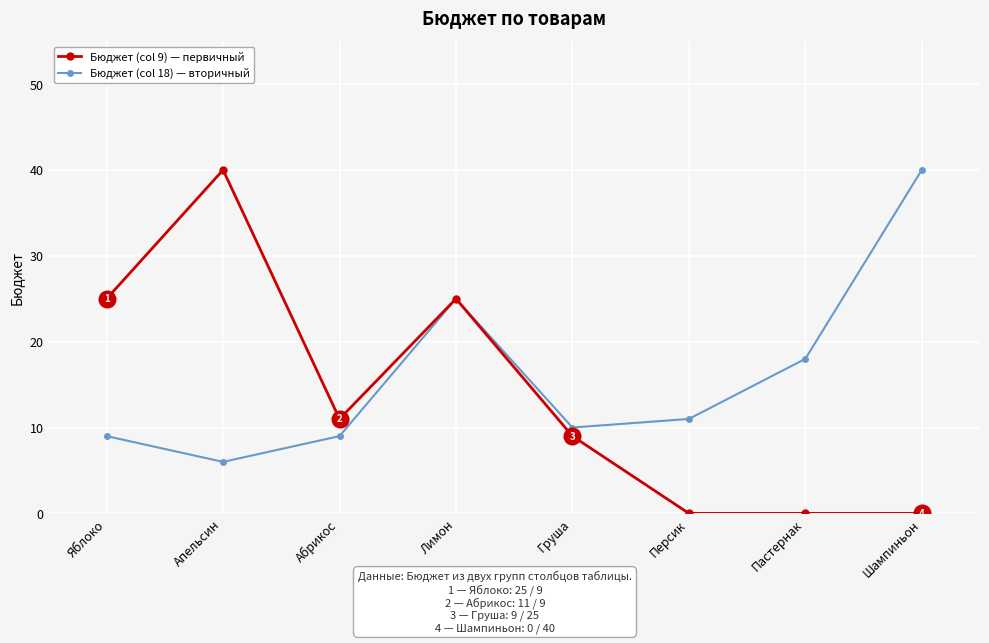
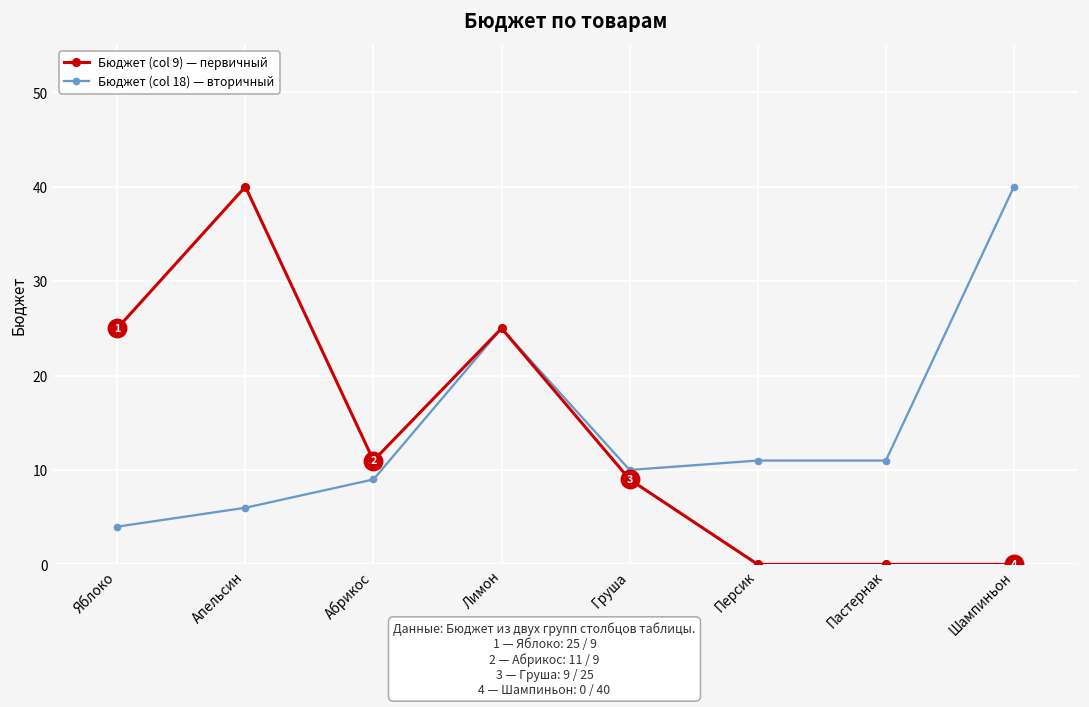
Бюджет (col 18) — вторичный, Яблоко: 9 -> 4
Бюджет (col 18) — вторичный, Пастернак: 18 -> 11
